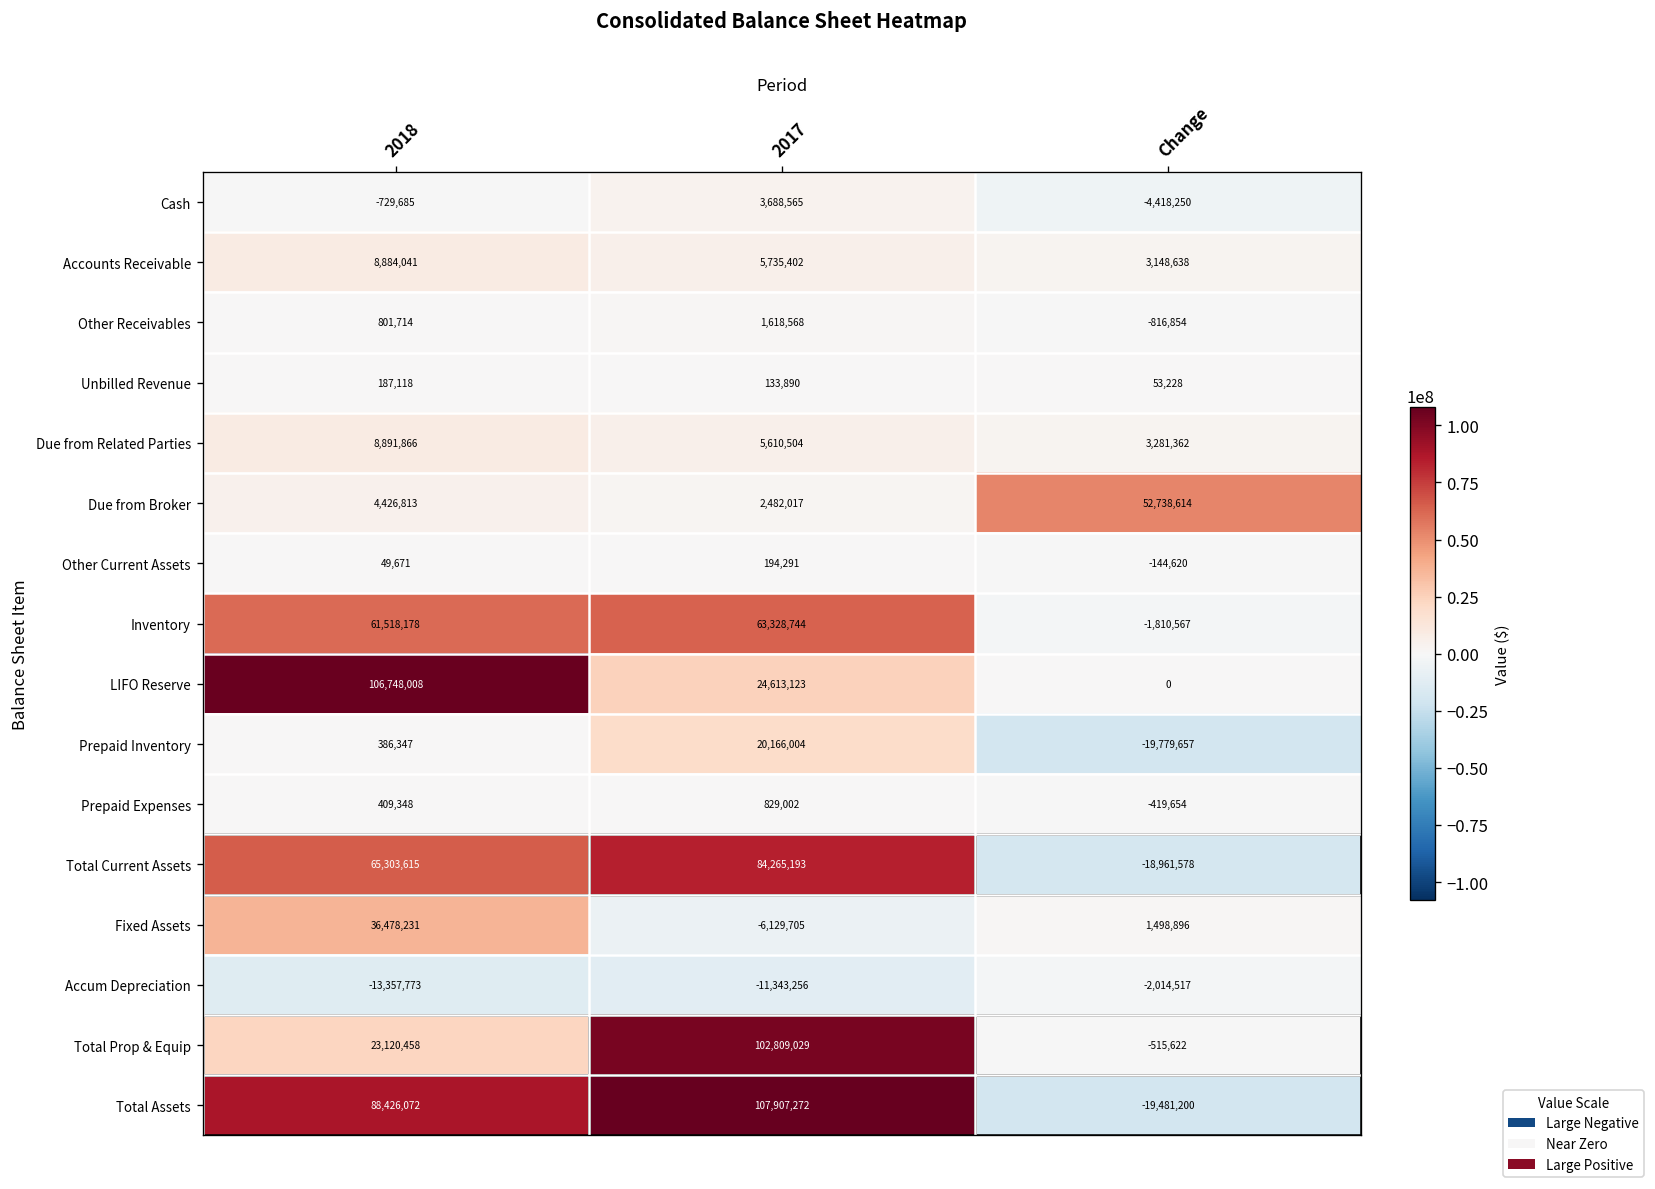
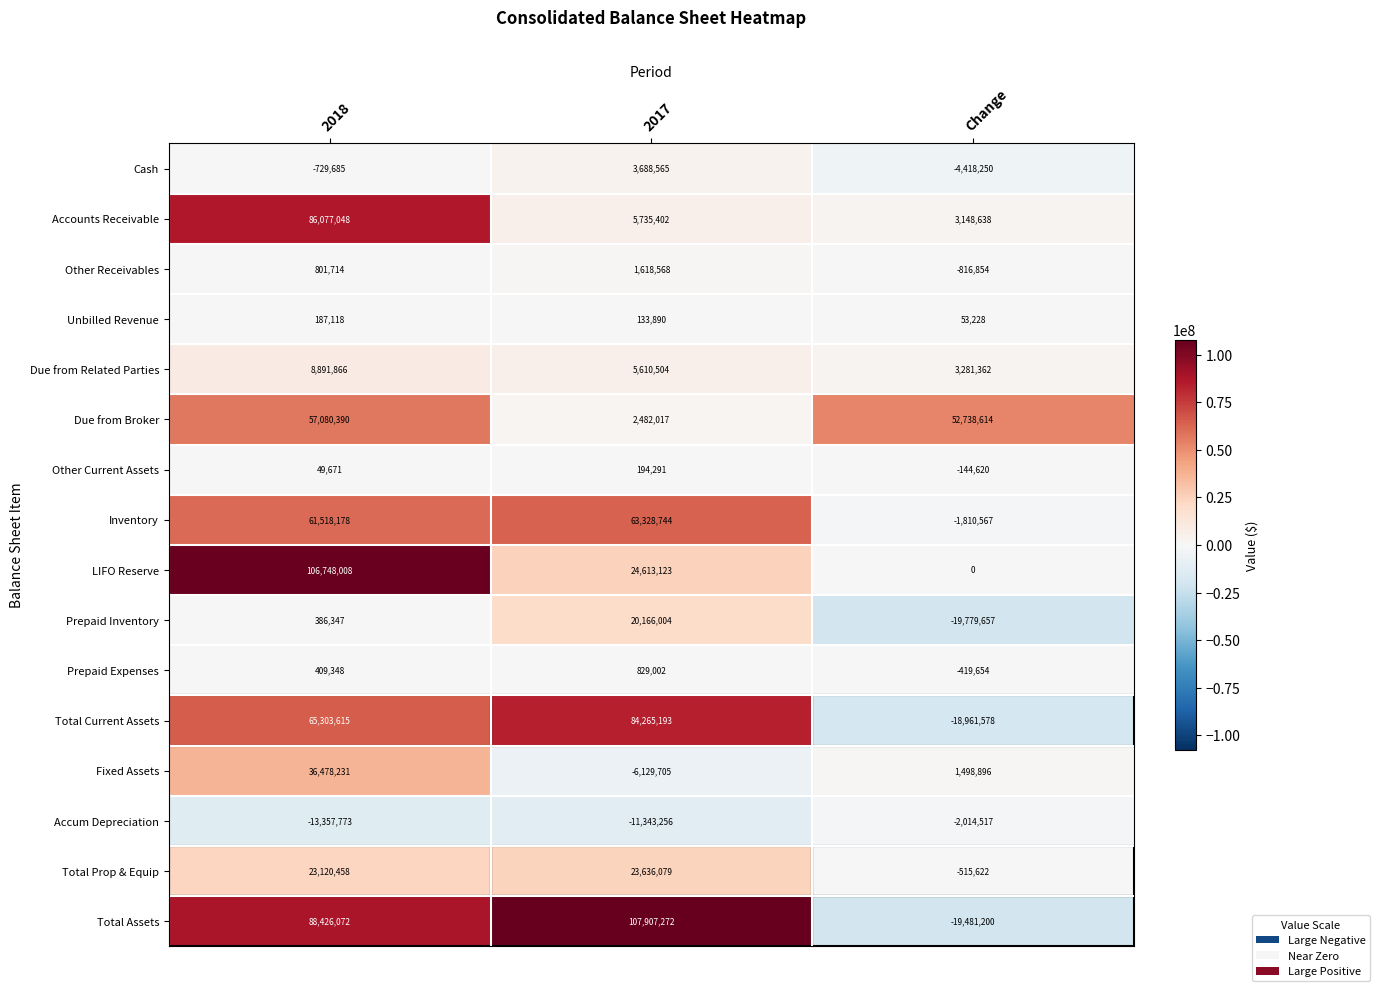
Accounts Receivable, 2018: 8,884,041 -> 86,077,048
Due from Broker, 2018: 4,426,813 -> 57,080,390
Total Prop & Equip, 2017: 102,809,029 -> 23,636,079
